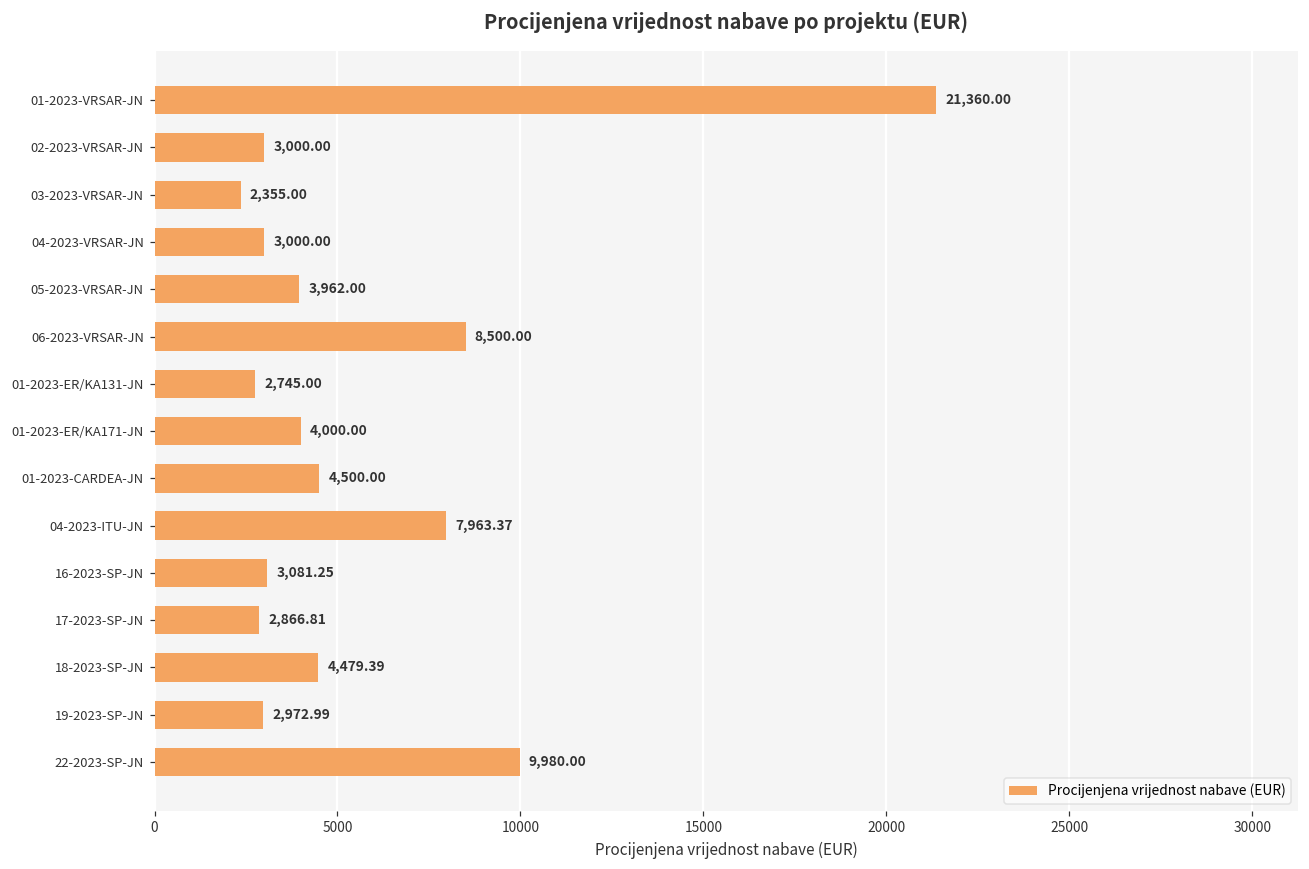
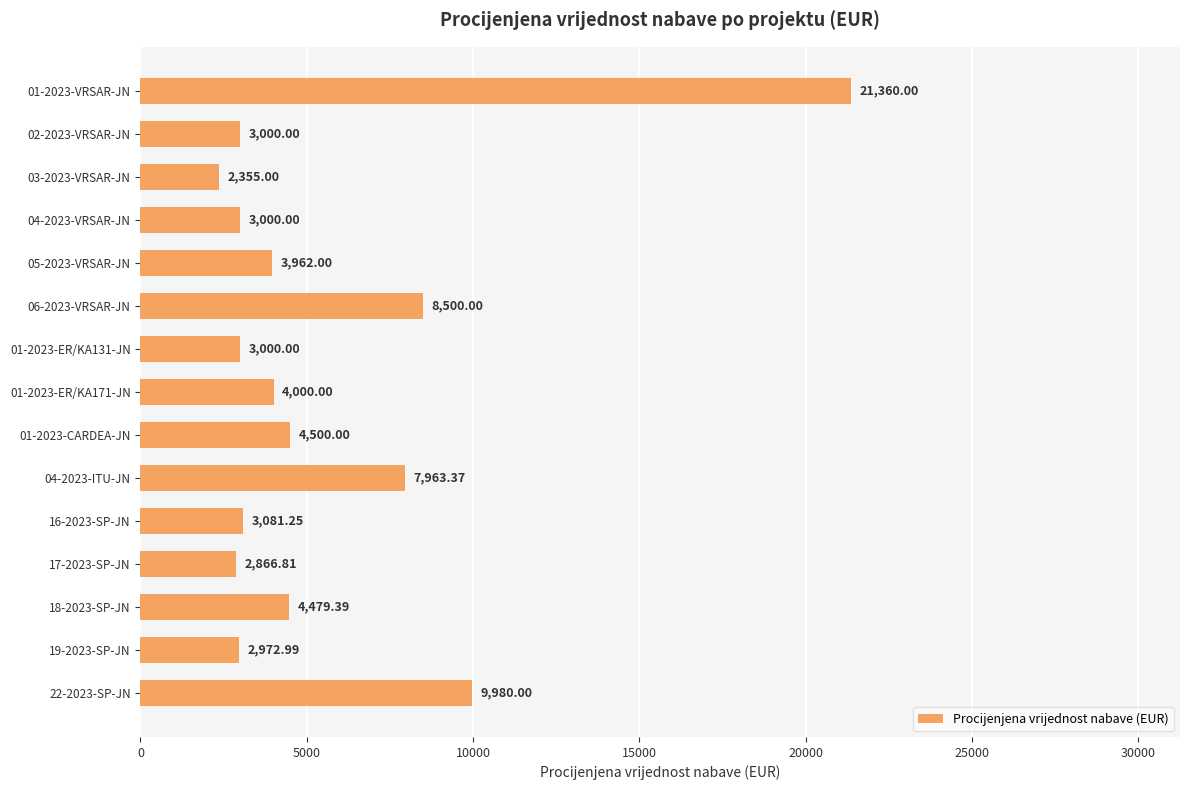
01-2023-ER/KA131-JN: 2,745.00 -> 3,000.00
